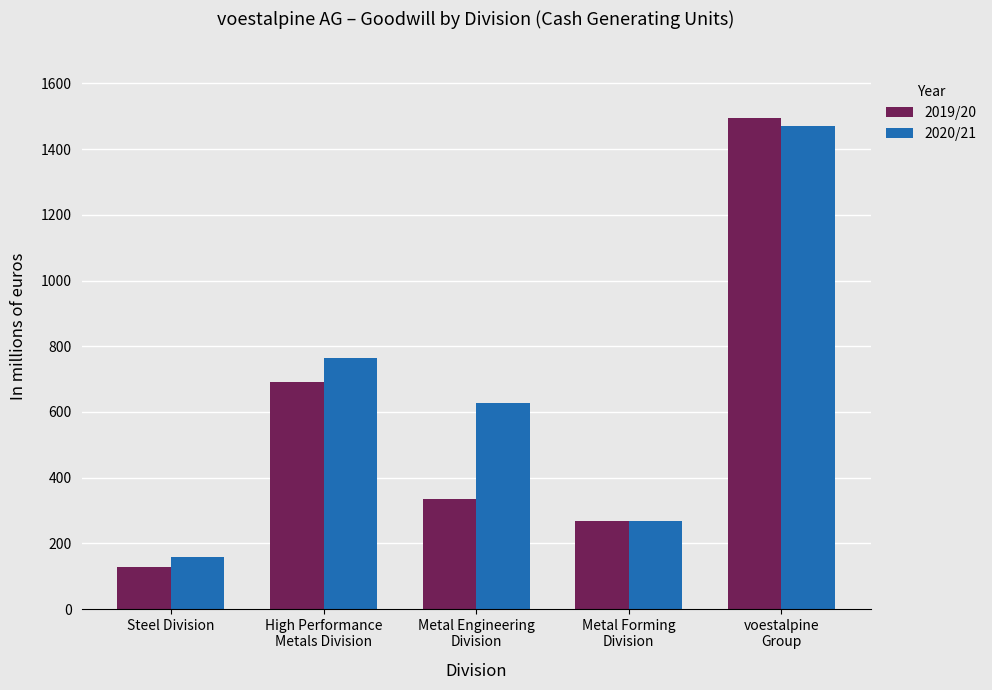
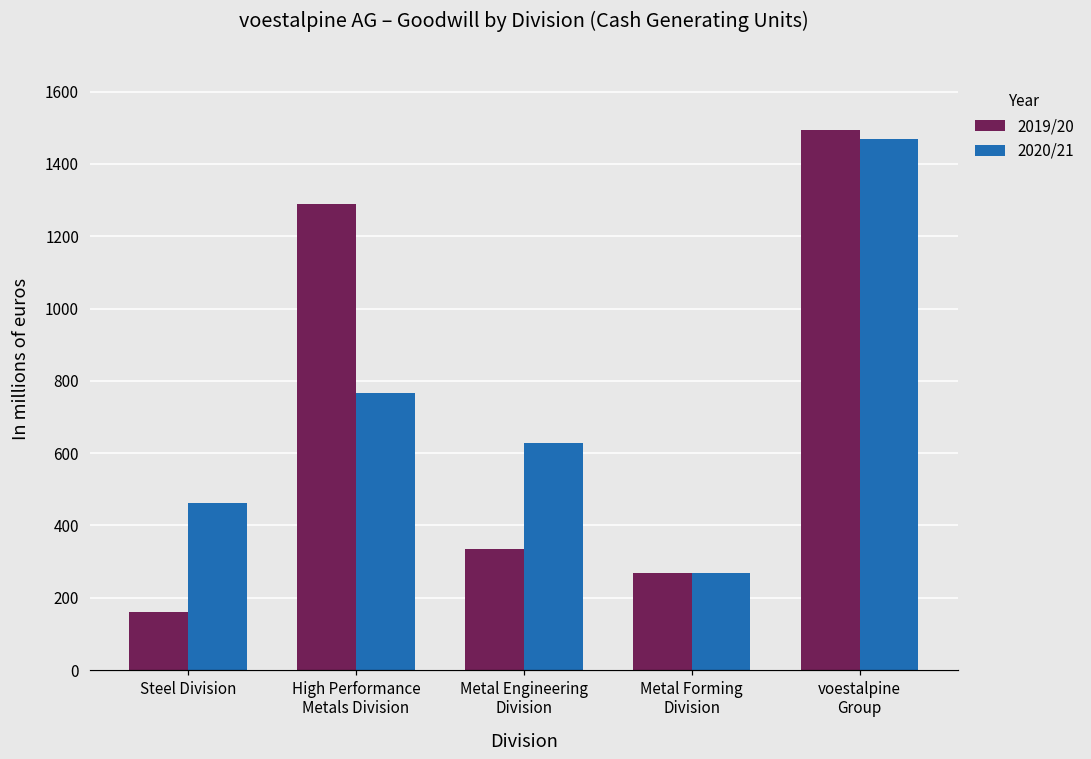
2019/20, Steel Division: 130 -> 160
2020/21, Steel Division: 160 -> 460
2019/20, High Performance Metals Division: 690 -> 1290
